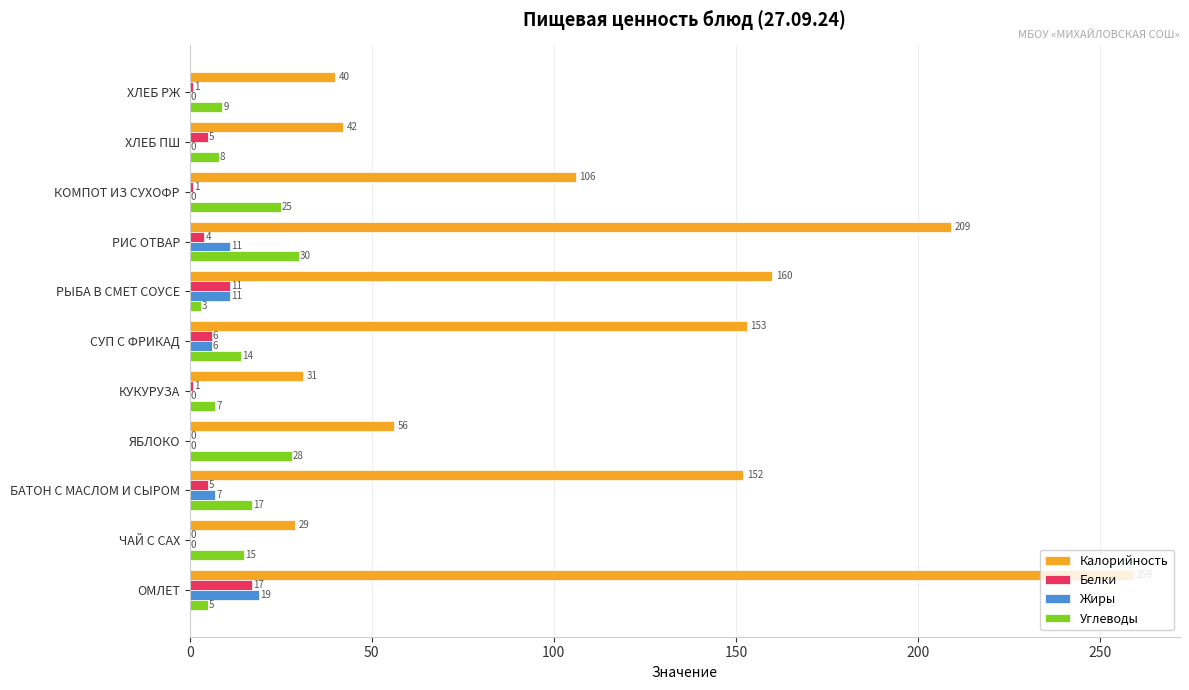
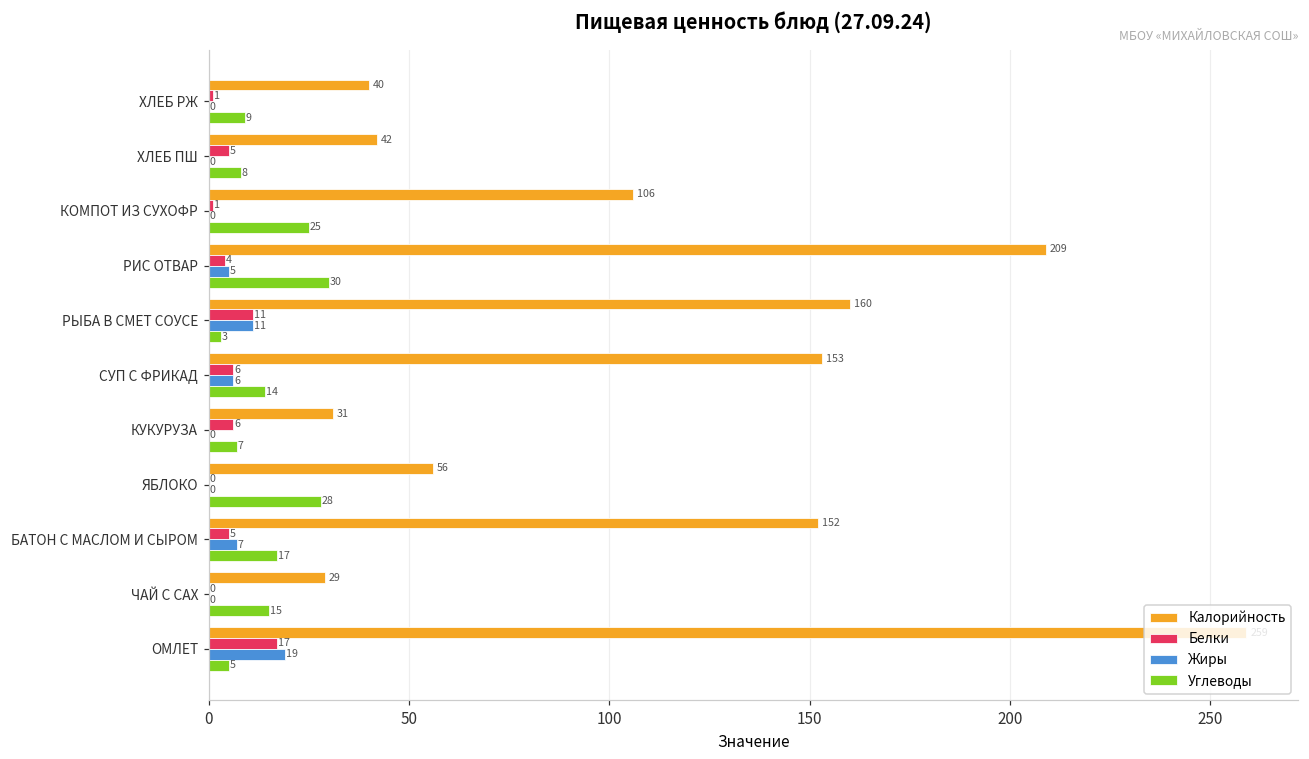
Жиры, РИС ОТВАР: 11 -> 5
Белки, КУКУРУЗА: 1 -> 6
